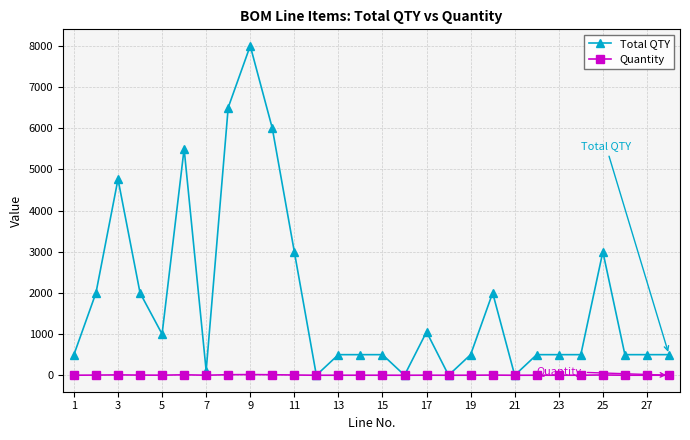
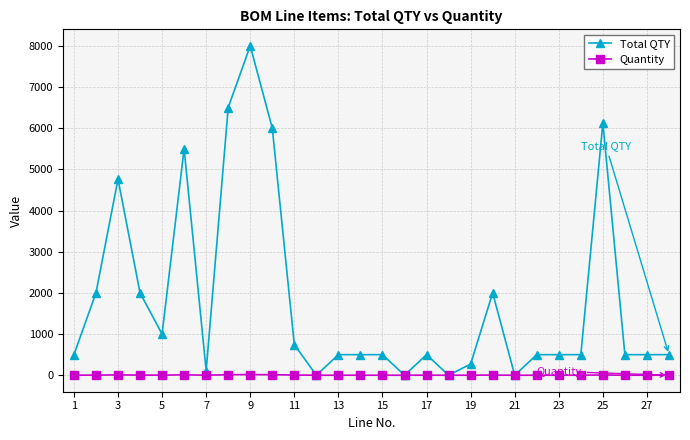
Total QTY, 11: 3000 -> 700
Total QTY, 17: 1100 -> 500
Total QTY, 19: 500 -> 300
Total QTY, 25: 3000 -> 6100
